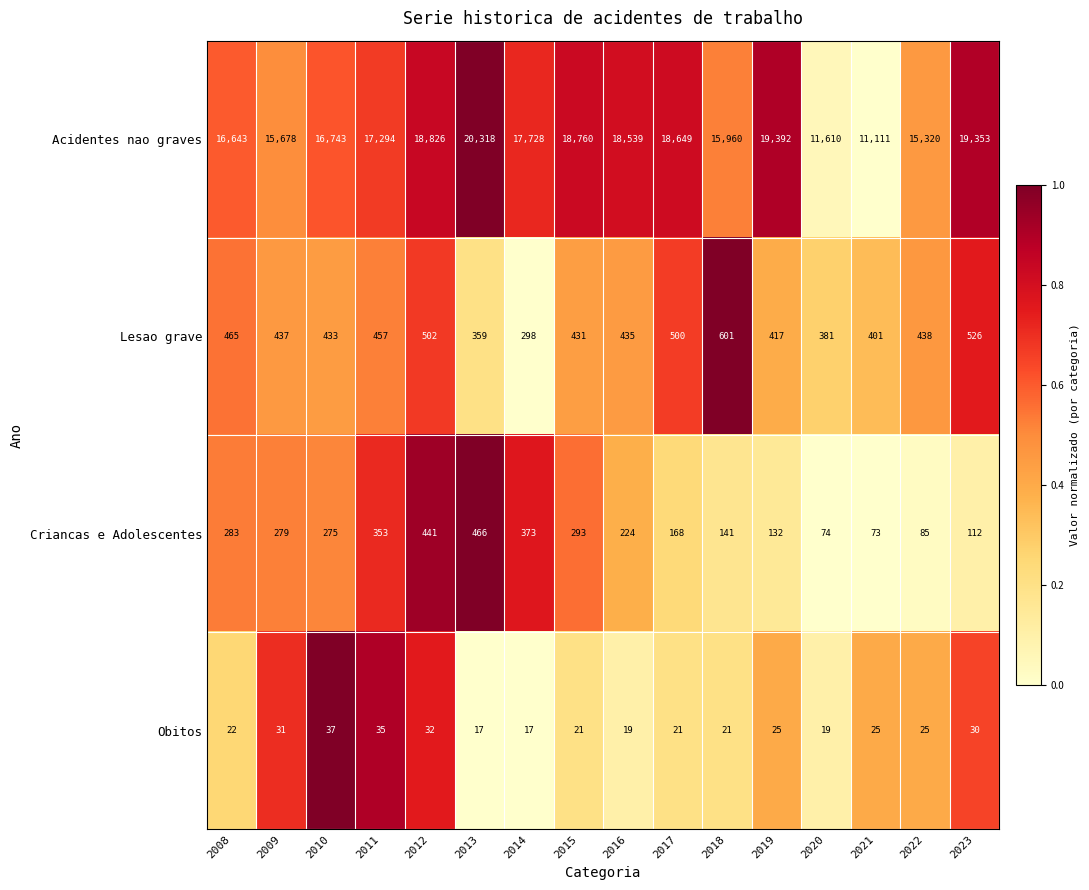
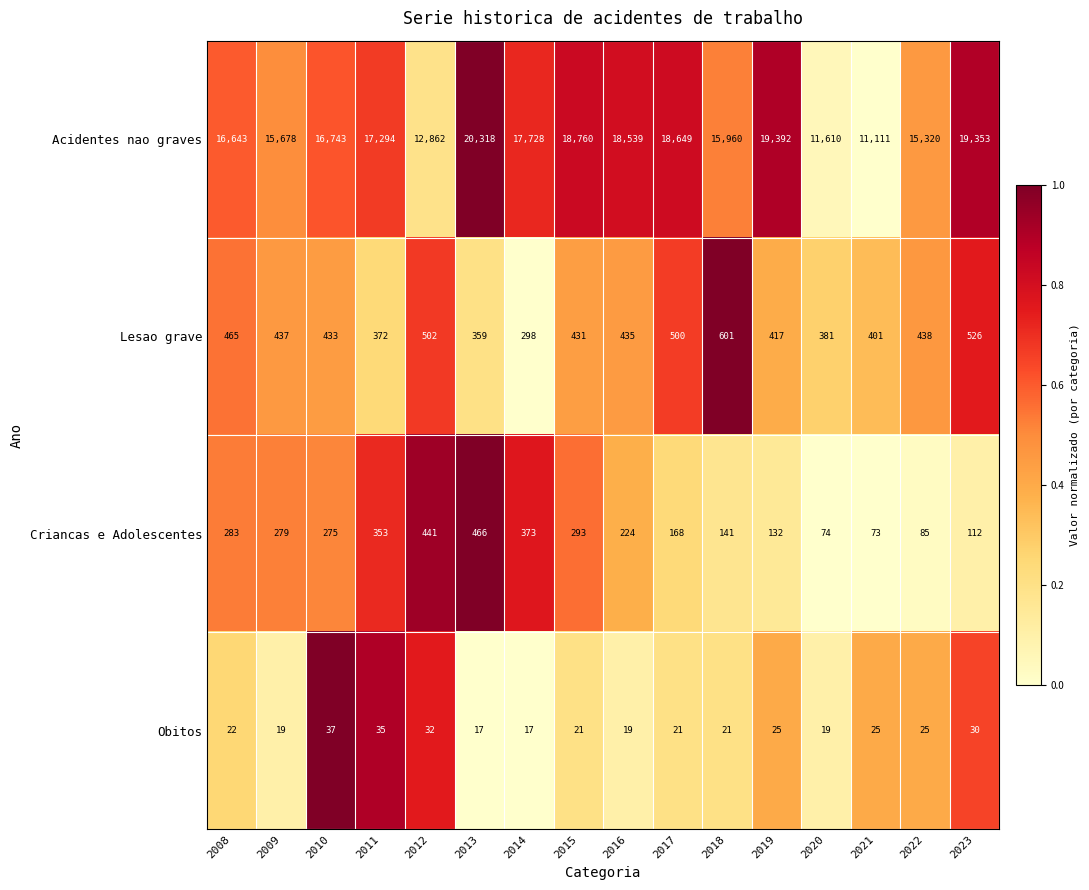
Acidentes nao graves, 2012: 18,826 -> 12,862
Lesao grave, 2011: 457 -> 372
Obitos, 2009: 31 -> 19
